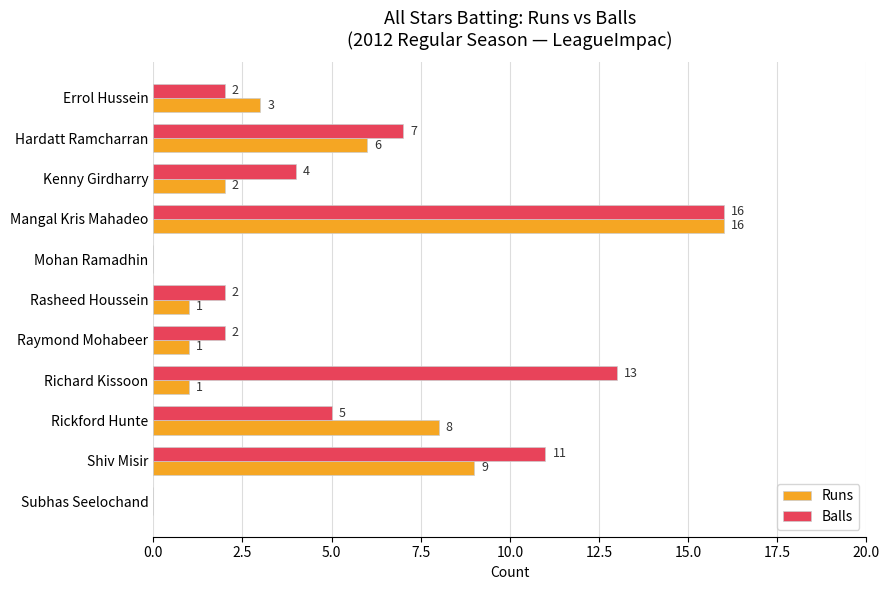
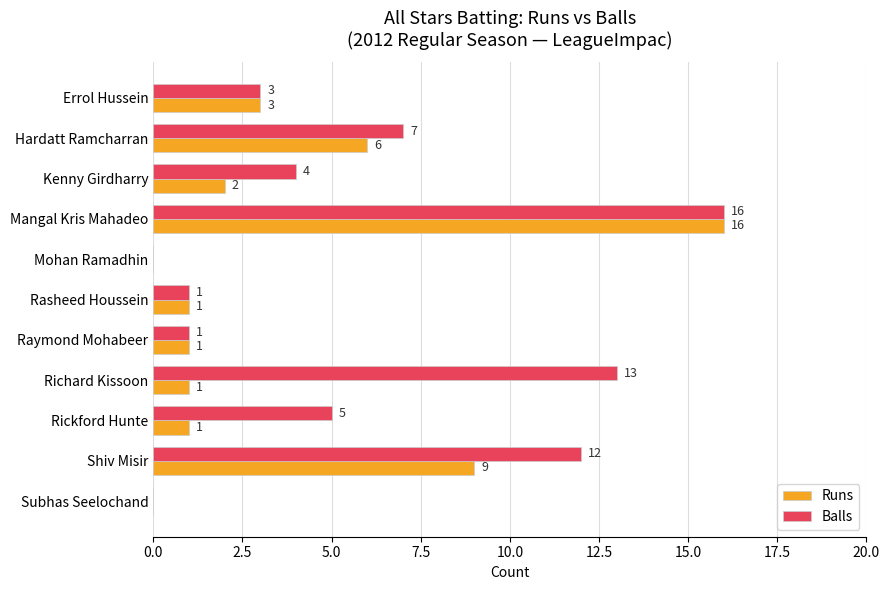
Balls, Errol Hussein: 2 -> 3
Balls, Rasheed Houssein: 2 -> 1
Balls, Raymond Mohabeer: 2 -> 1
Runs, Rickford Hunte: 8 -> 1
Balls, Shiv Misir: 11 -> 12
